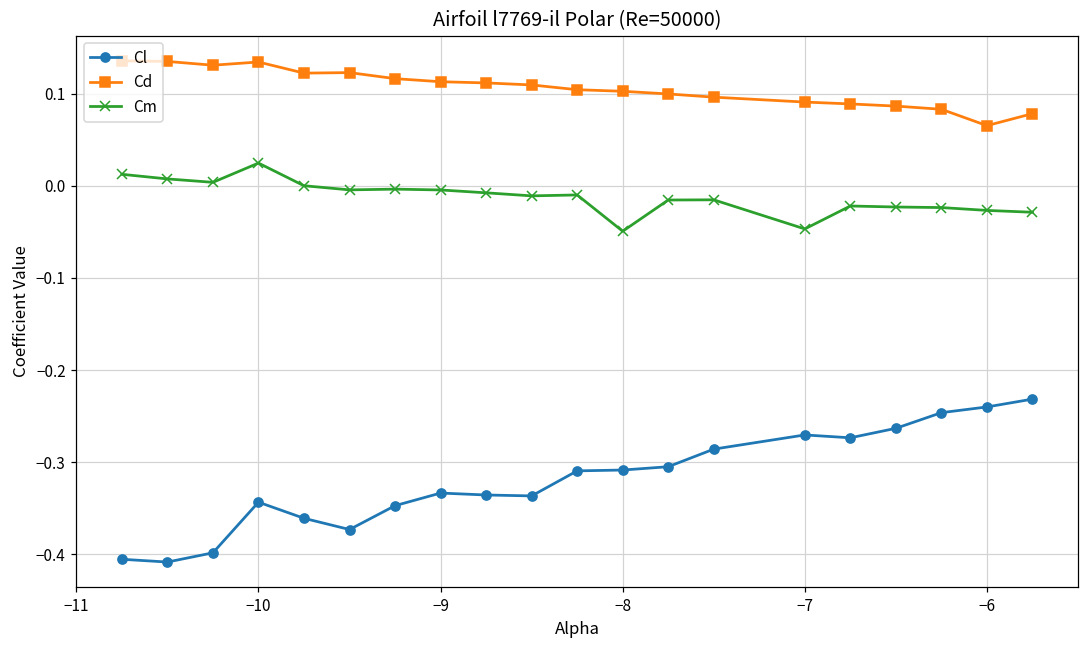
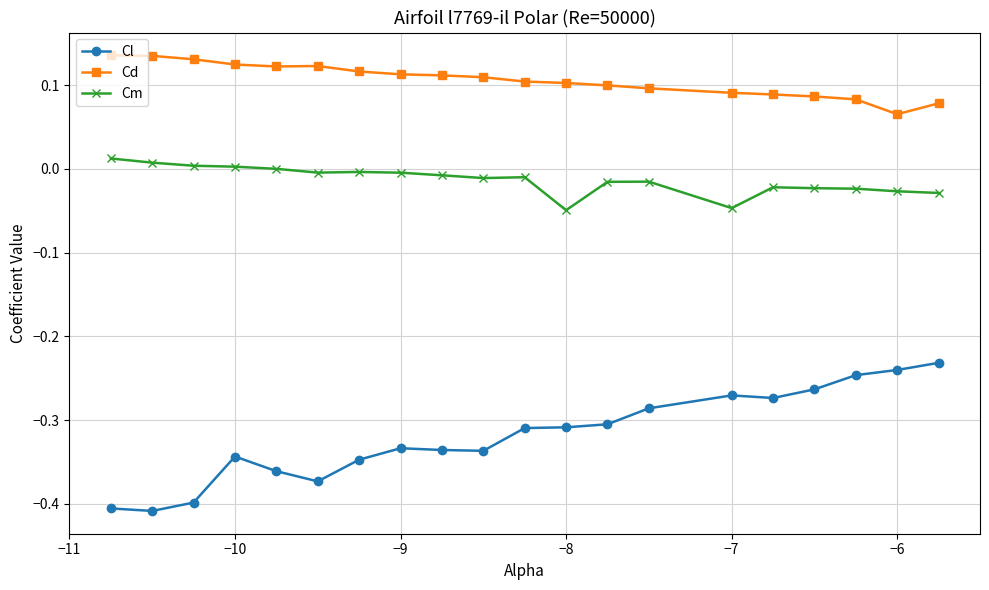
Cd, −10: 0.13 -> 0.12
Cm, −10: 0.02 -> 0.00
